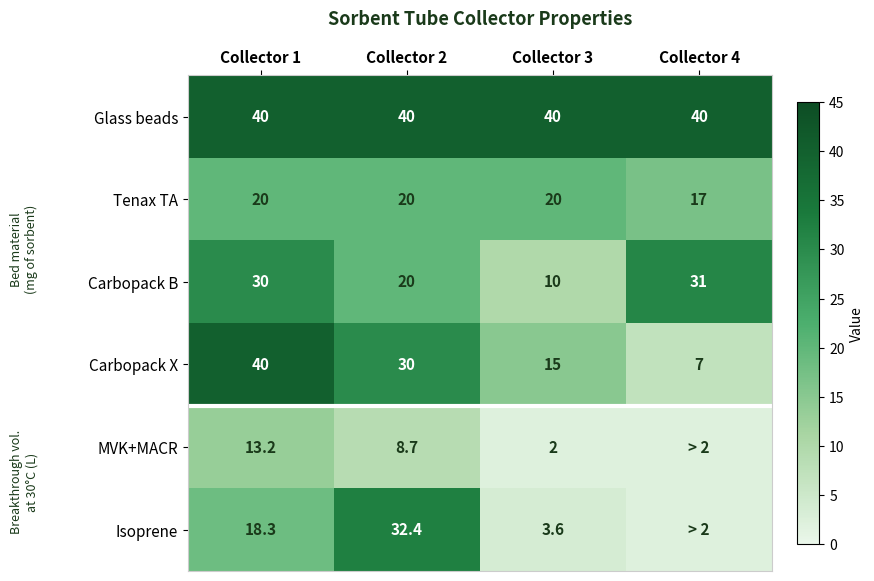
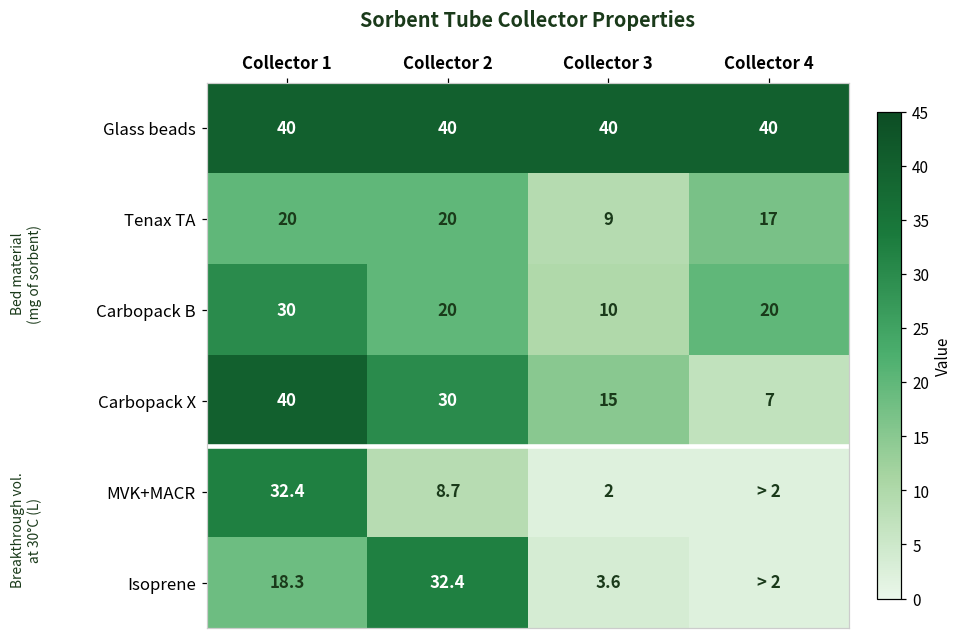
Tenax TA, Collector 3: 20 -> 9
Carbopack B, Collector 4: 31 -> 20
MVK+MACR, Collector 1: 13.2 -> 32.4
